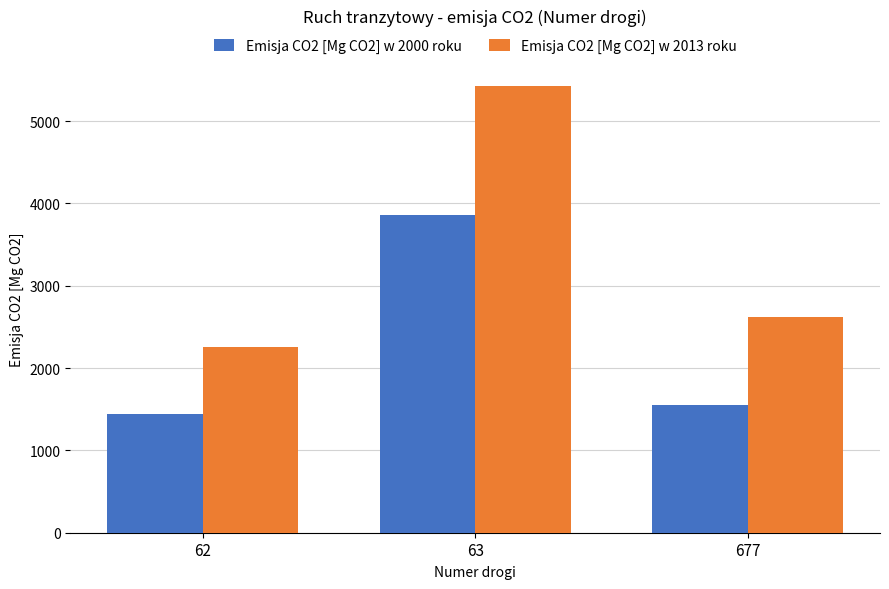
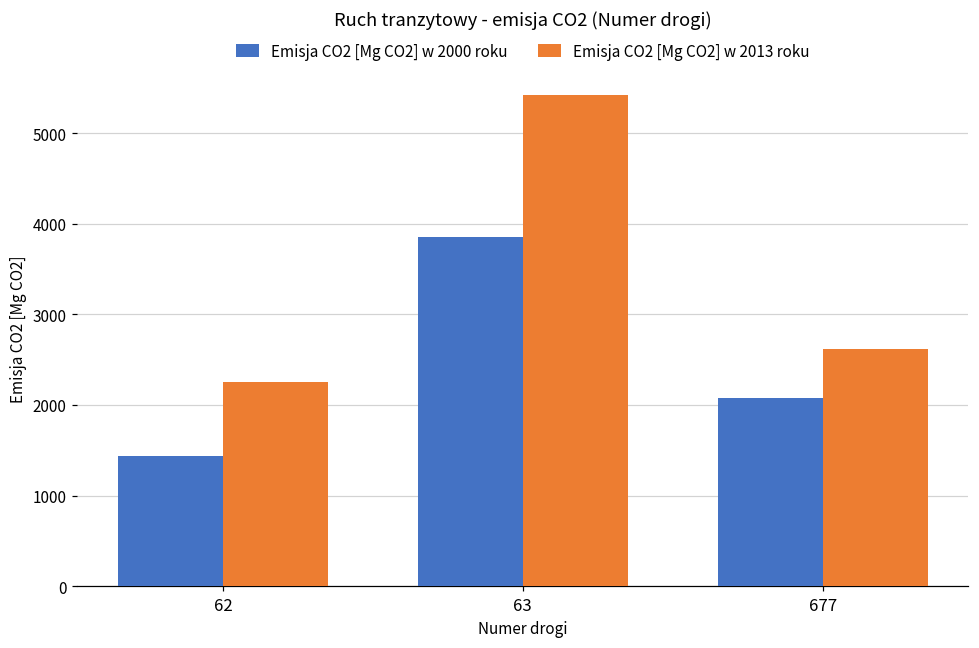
Emisja CO2 [Mg CO2] w 2000 roku, 677: 1500 -> 2100
